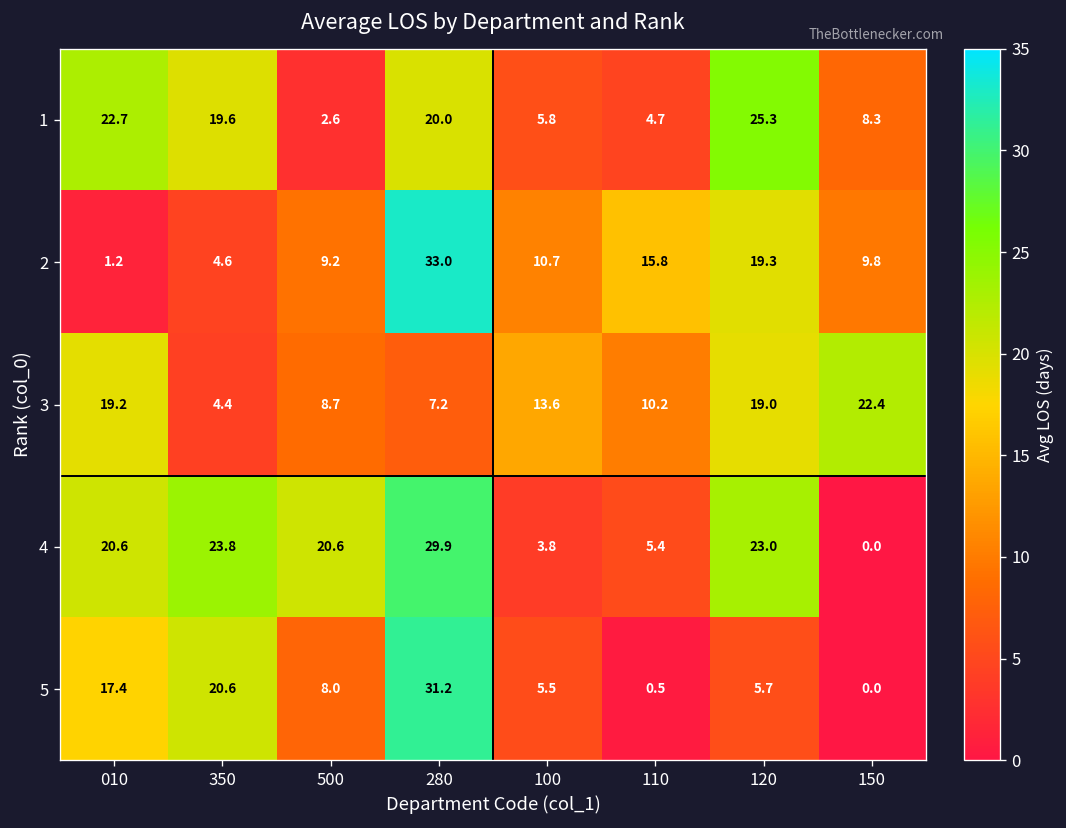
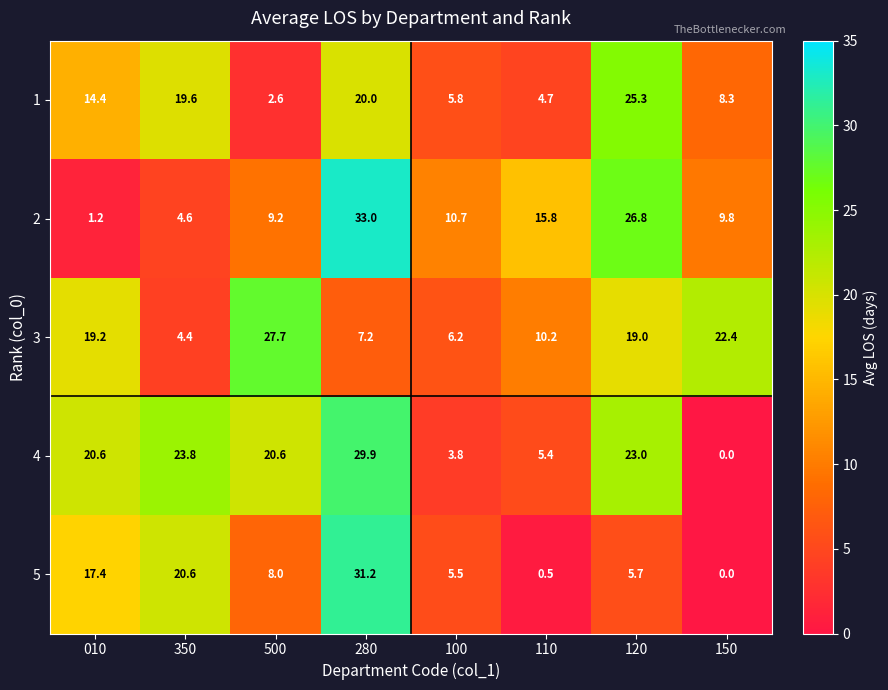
1, 010: 22.7 -> 14.4
2, 120: 19.3 -> 26.8
3, 500: 8.7 -> 27.7
3, 100: 13.6 -> 6.2
